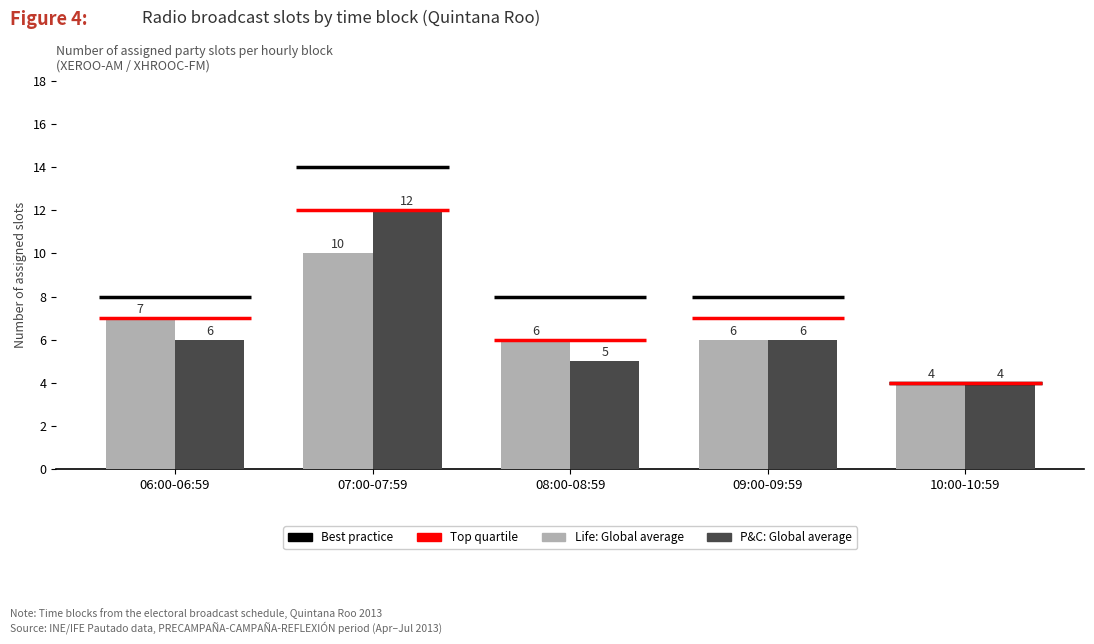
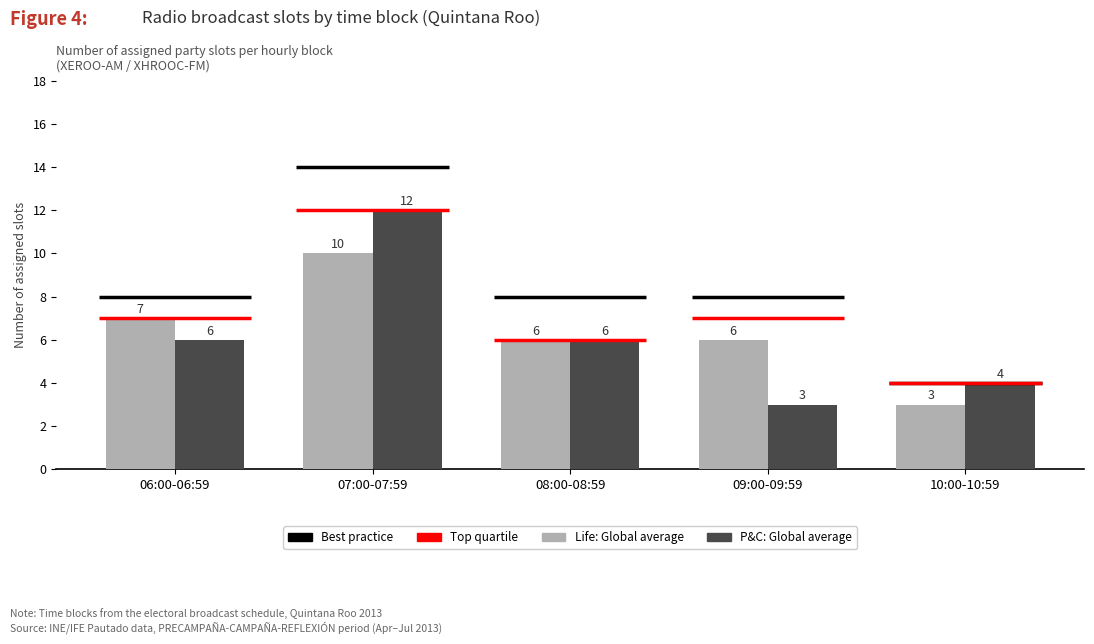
P&C: Global average, 08:00-08:59: 5 -> 6
P&C: Global average, 09:00-09:59: 6 -> 3
Life: Global average, 10:00-10:59: 4 -> 3
